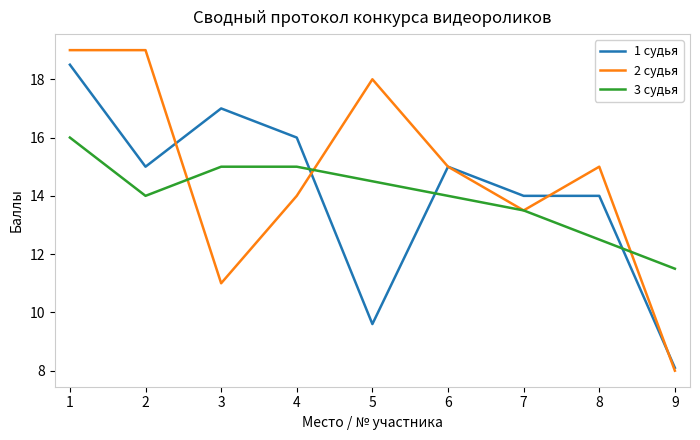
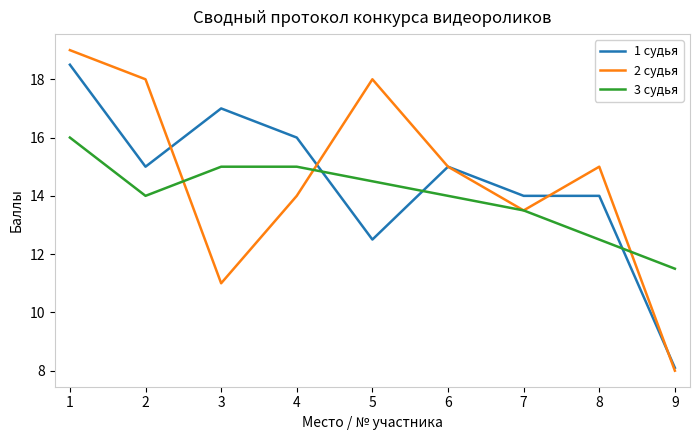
2 судья, 2: 19 -> 18
1 судья, 5: 9.6 -> 12.5
